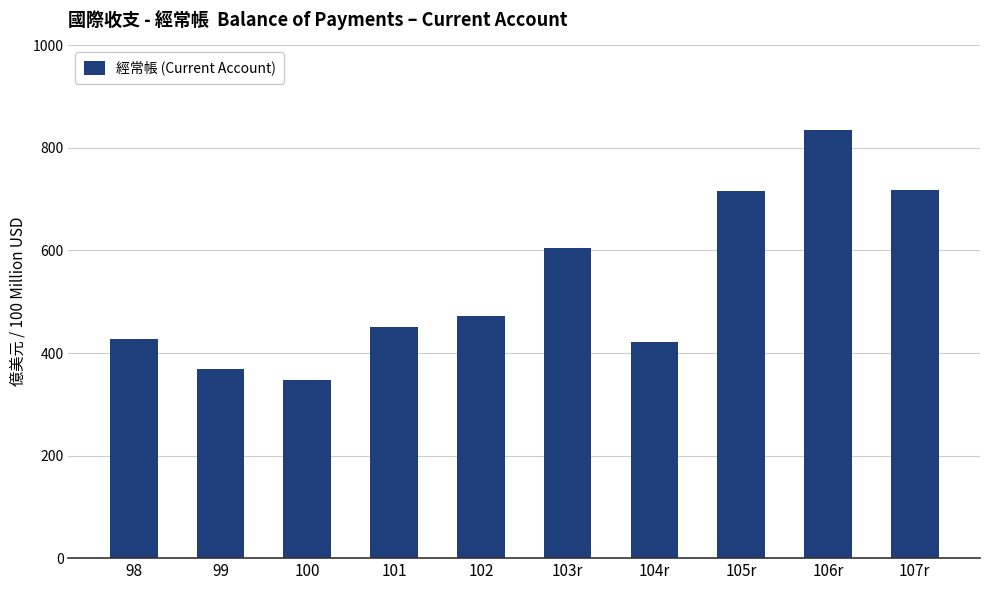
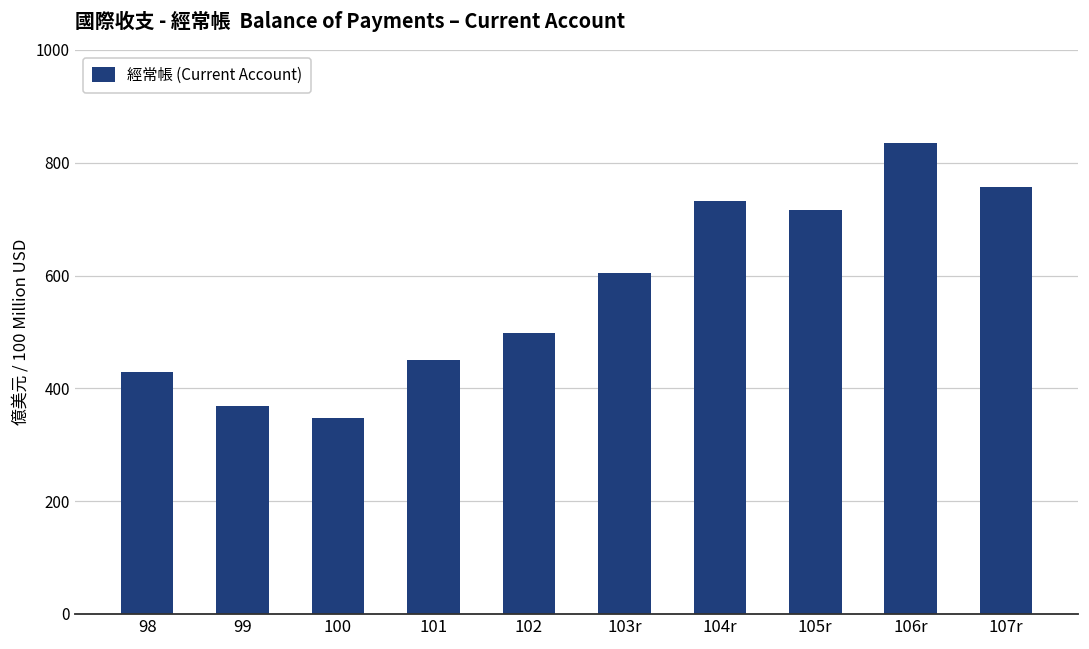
102: 470 -> 500
104r: 420 -> 730
107r: 720 -> 760
